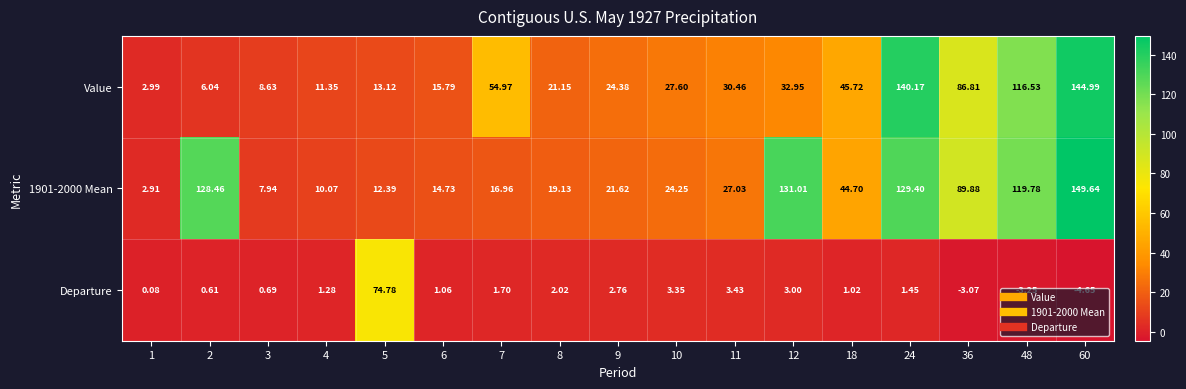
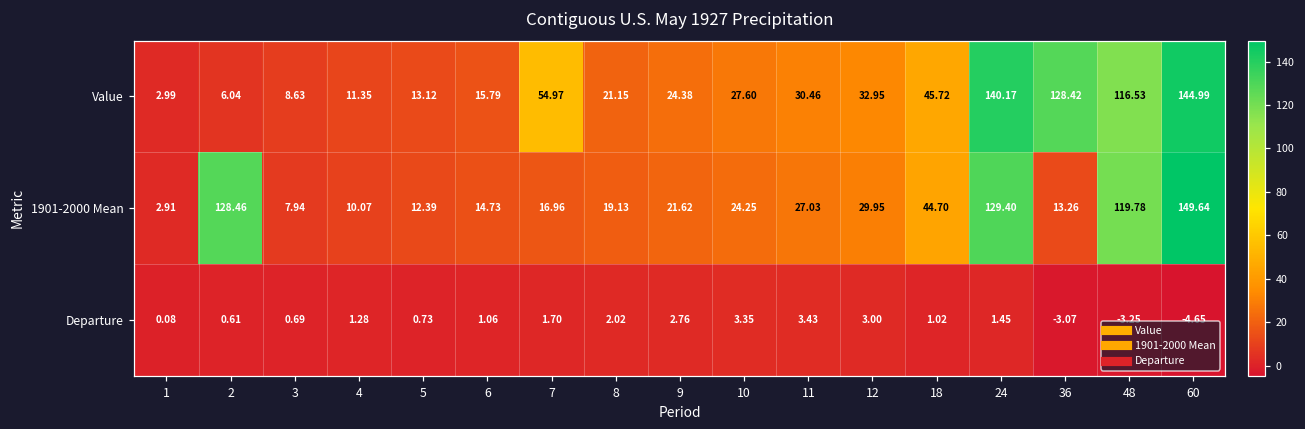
Value, 36: 86.81 -> 128.42
1901-2000 Mean, 12: 131.01 -> 29.95
1901-2000 Mean, 36: 89.88 -> 13.26
Departure, 5: 74.78 -> 0.73
